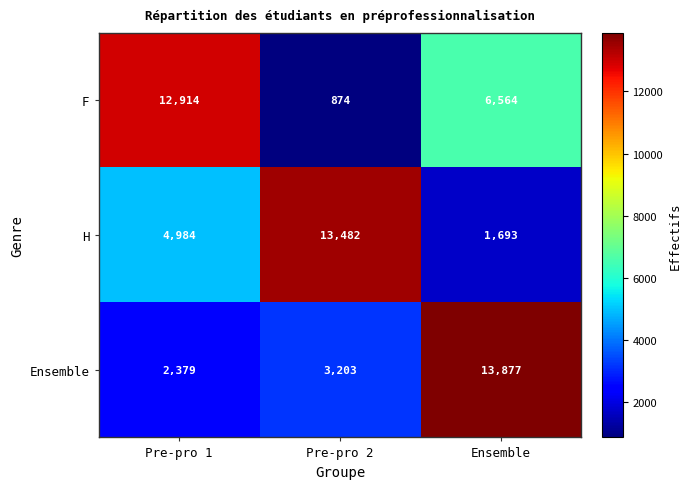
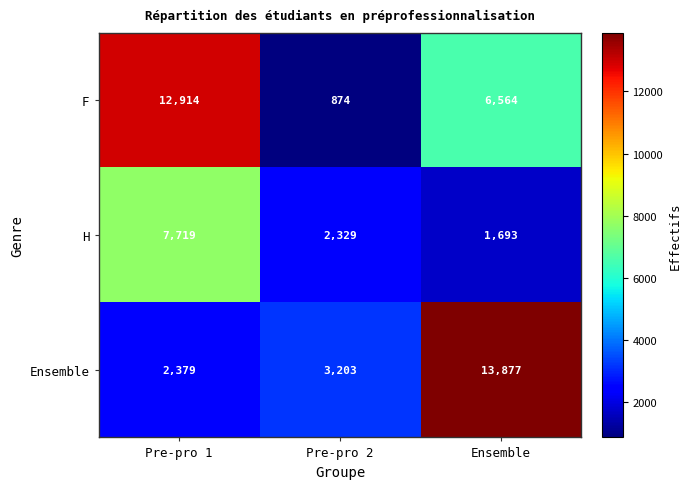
H, Pre-pro 1: 4,984 -> 7,719
H, Pre-pro 2: 13,482 -> 2,329
